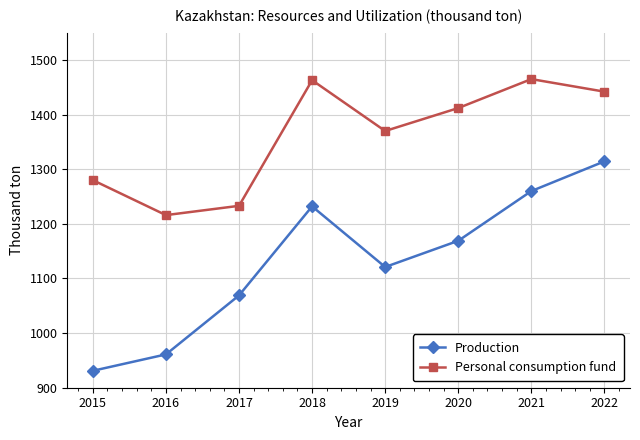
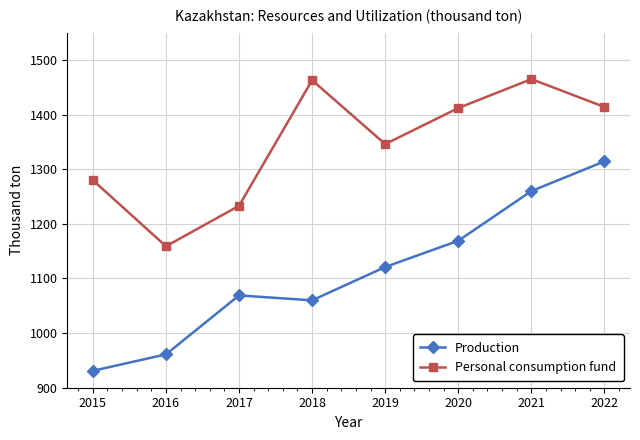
Personal consumption fund, 2016: 1220 -> 1160
Production, 2018: 1230 -> 1060
Personal consumption fund, 2019: 1370 -> 1350
Personal consumption fund, 2022: 1440 -> 1410
